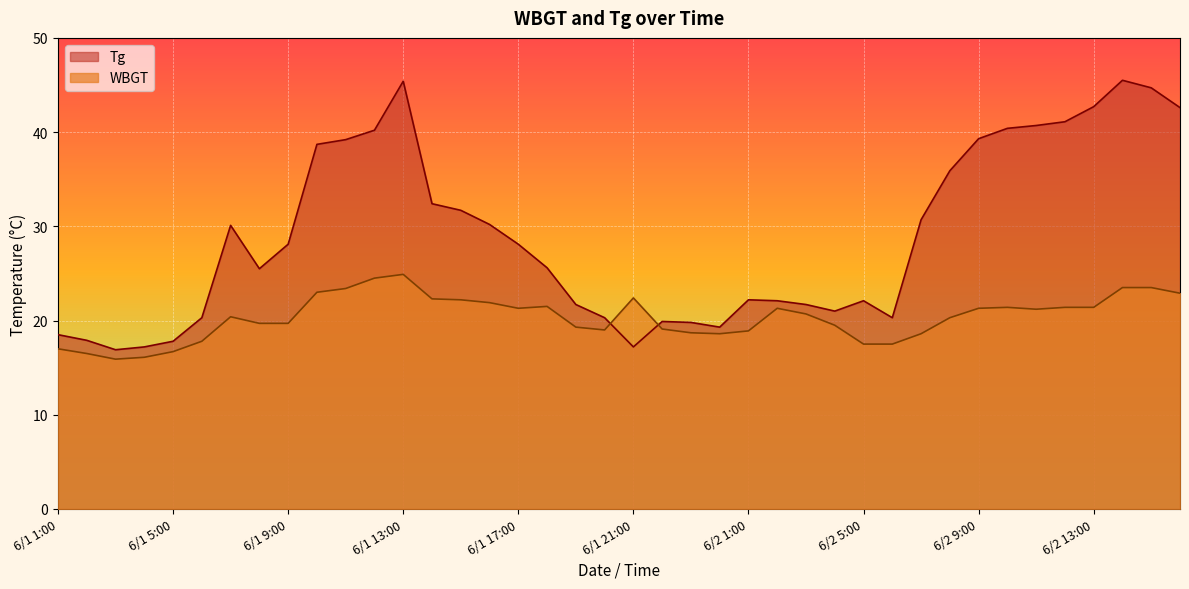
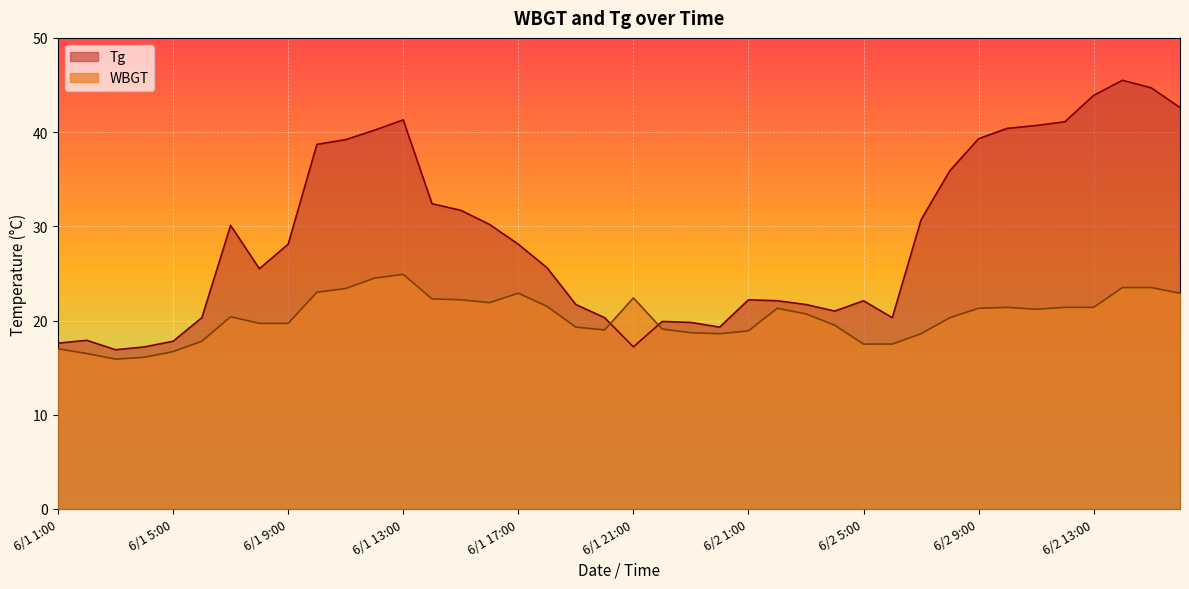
Tg, 6/1 1:00: 19 -> 18
Tg, 6/1 13:00: 45 -> 41
WBGT, 6/1 17:00: 21 -> 23
Tg, 6/2 13:00: 43 -> 44
